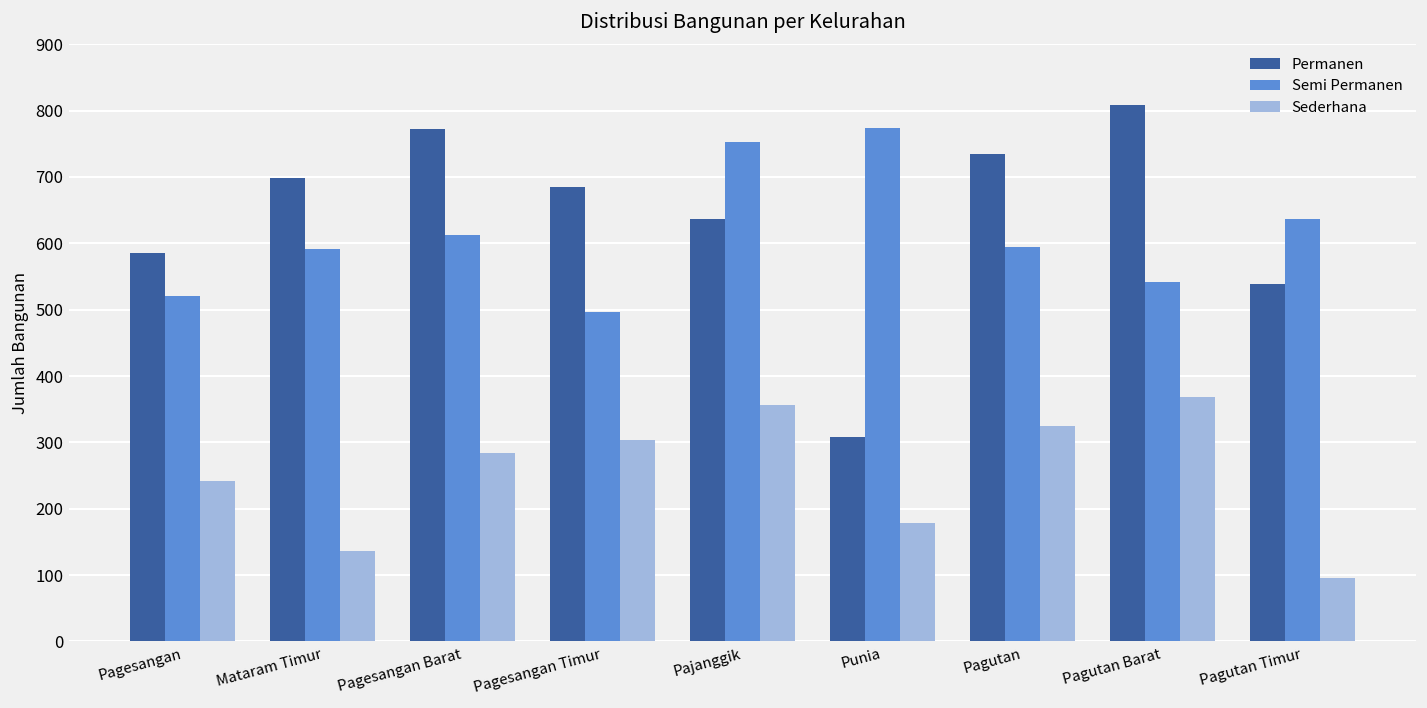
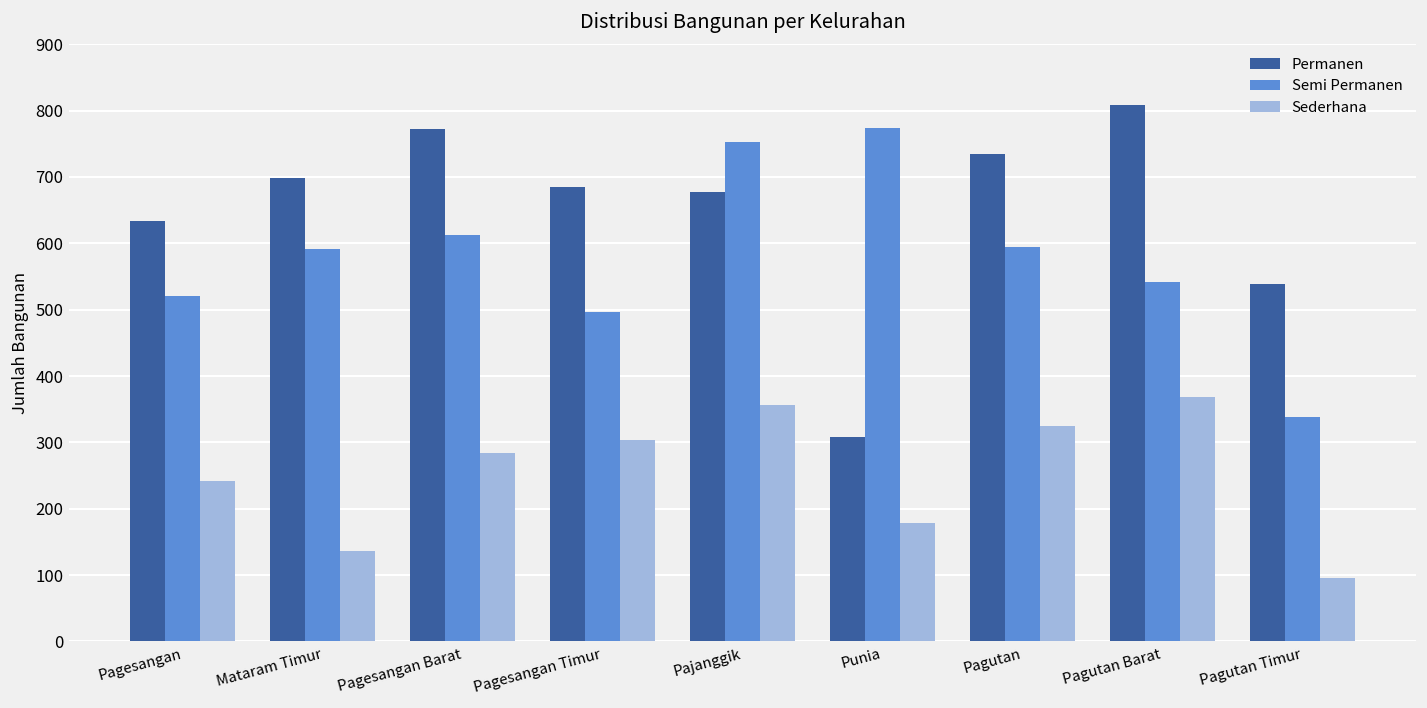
Permanen, Pagesangan: 590 -> 630
Permanen, Pajanggik: 640 -> 680
Semi Permanen, Pagutan Timur: 640 -> 340
